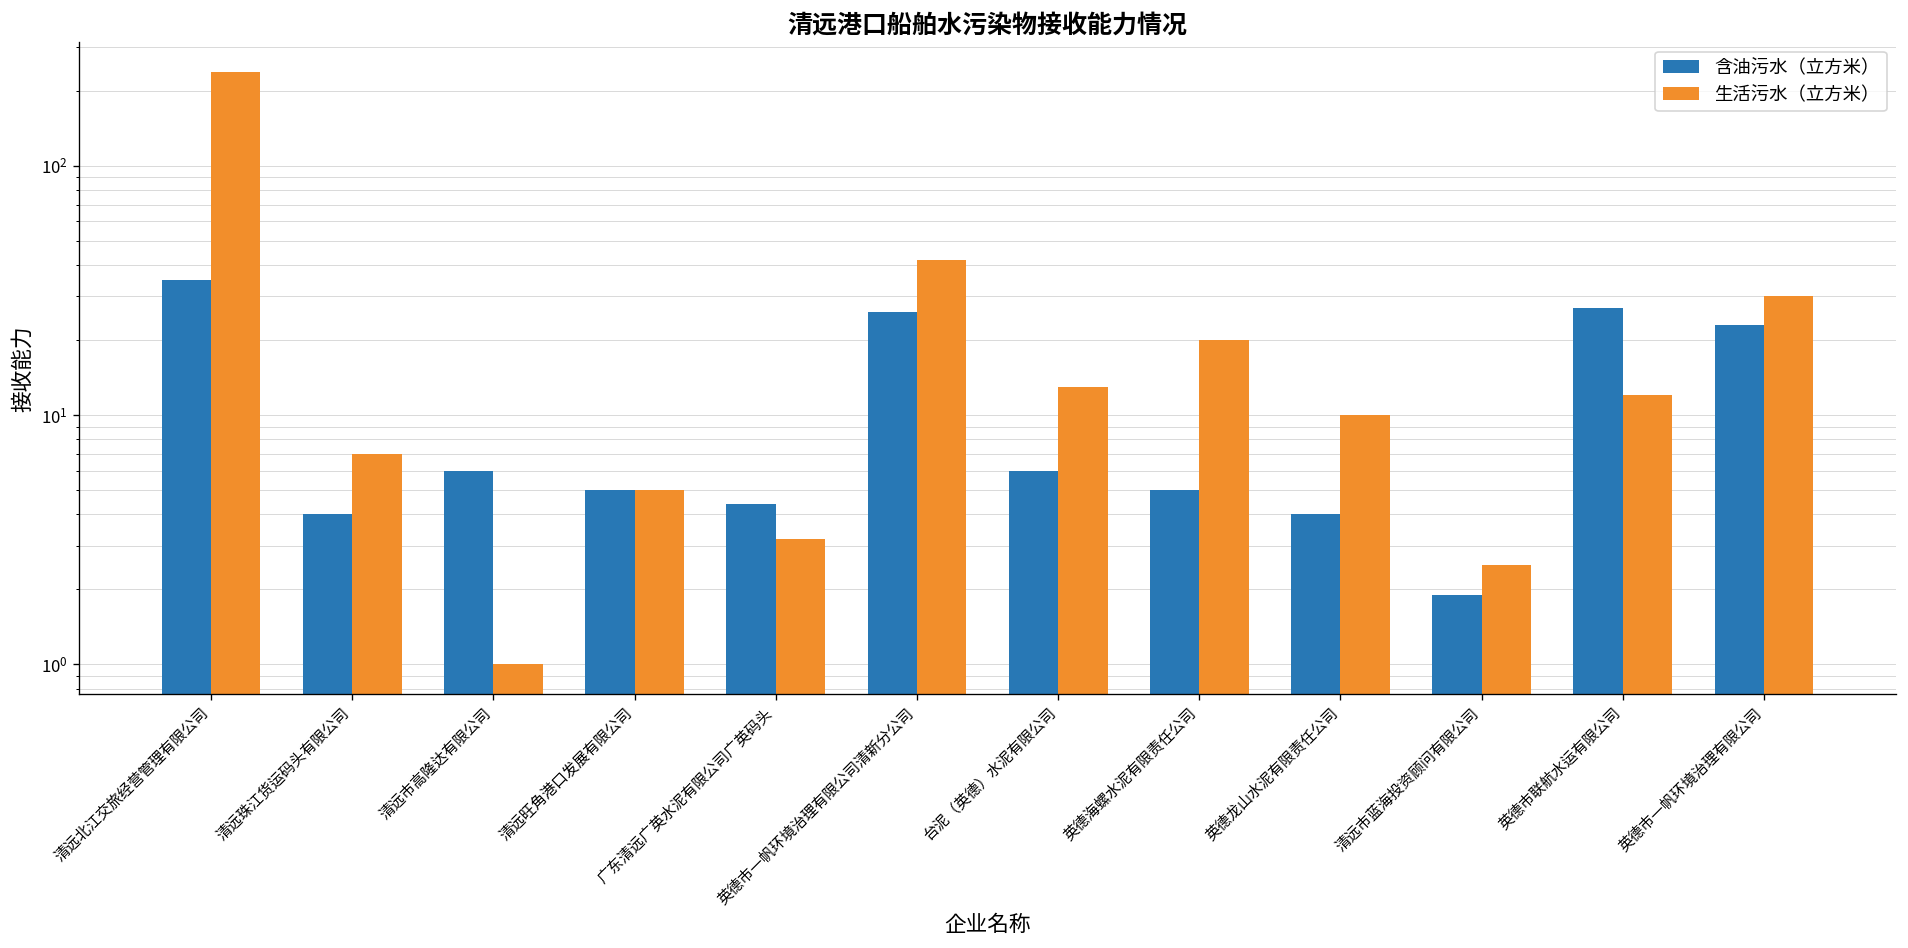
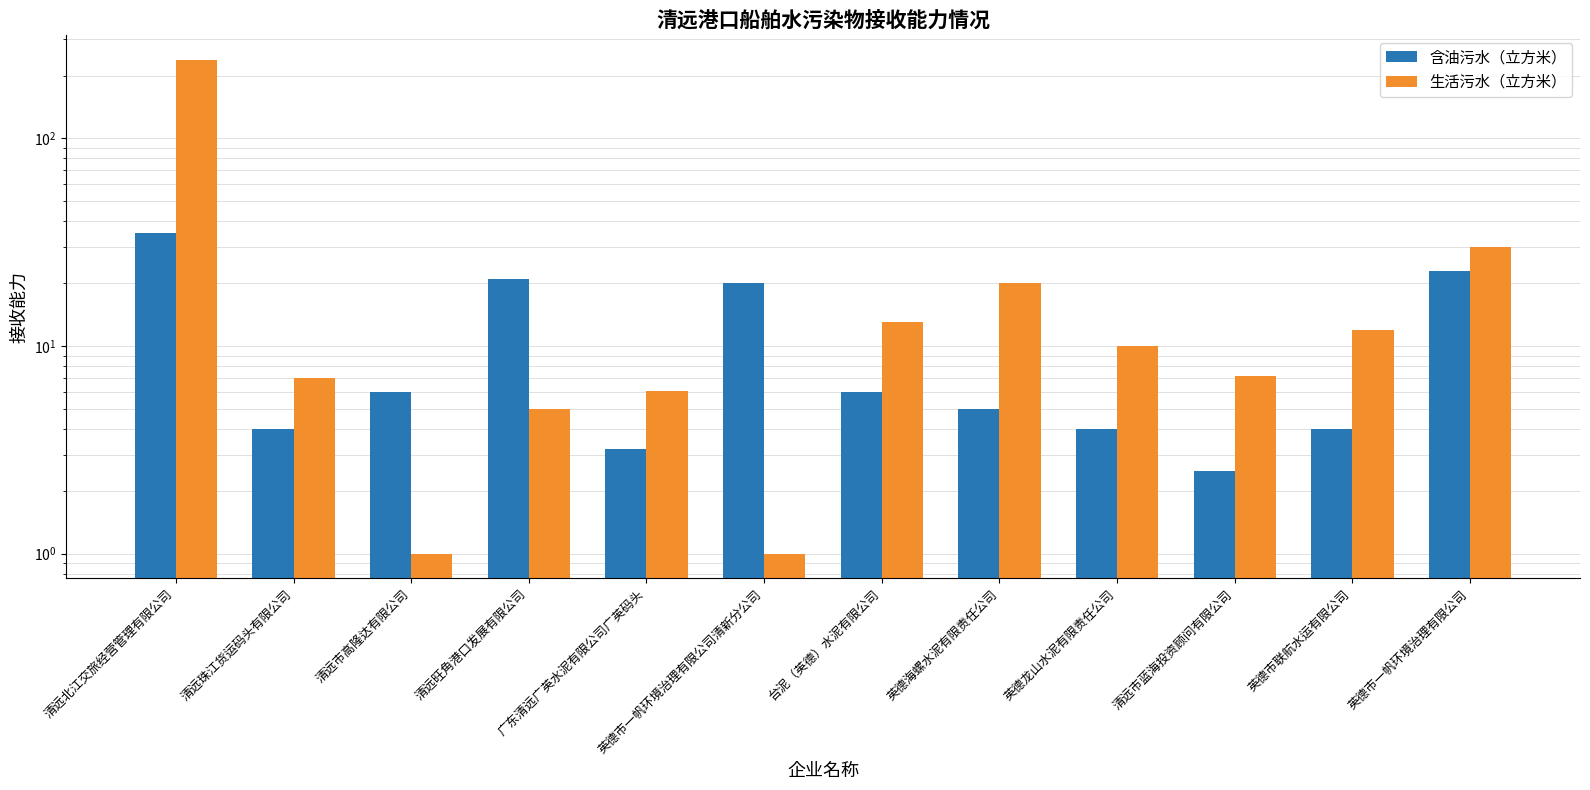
含油污水（立方米）, 清远旺角港口发展有限公司: 5 -> 21
含油污水（立方米）, 广东清远广英水泥有限公司广英码头: 4.4 -> 3.2
生活污水（立方米）, 广东清远广英水泥有限公司广英码头: 3.2 -> 6.1
含油污水（立方米）, 英德市一帆环境治理有限公司清新分公司: 26 -> 20
生活污水（立方米）, 英德市一帆环境治理有限公司清新分公司: 42 -> 1
含油污水（立方米）, 清远市蓝海投资顾问有限公司: 1.9 -> 2.5
生活污水（立方米）, 清远市蓝海投资顾问有限公司: 2.5 -> 7.2
含油污水（立方米）, 英德市联航水运有限公司: 27 -> 4
